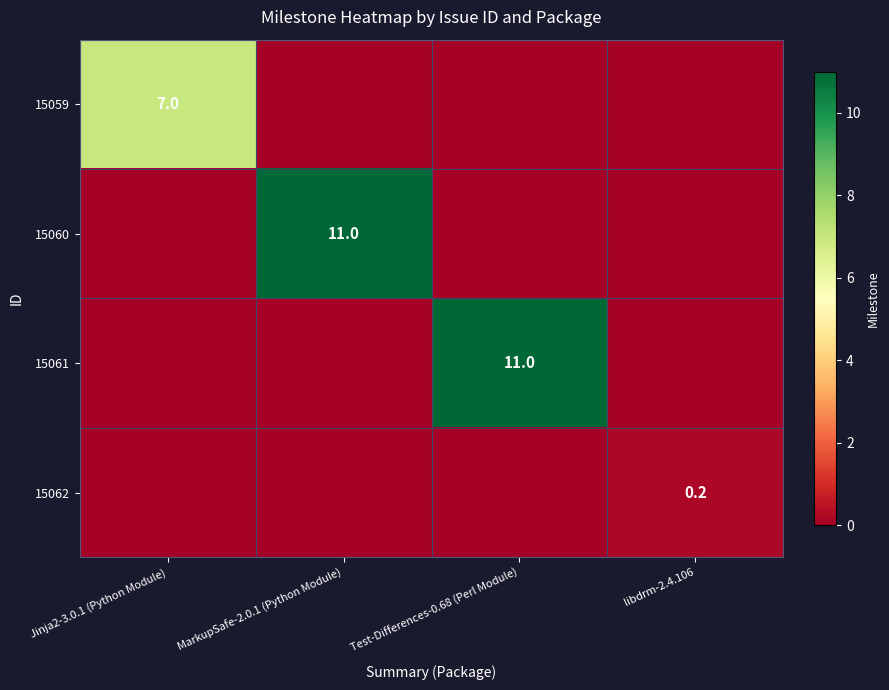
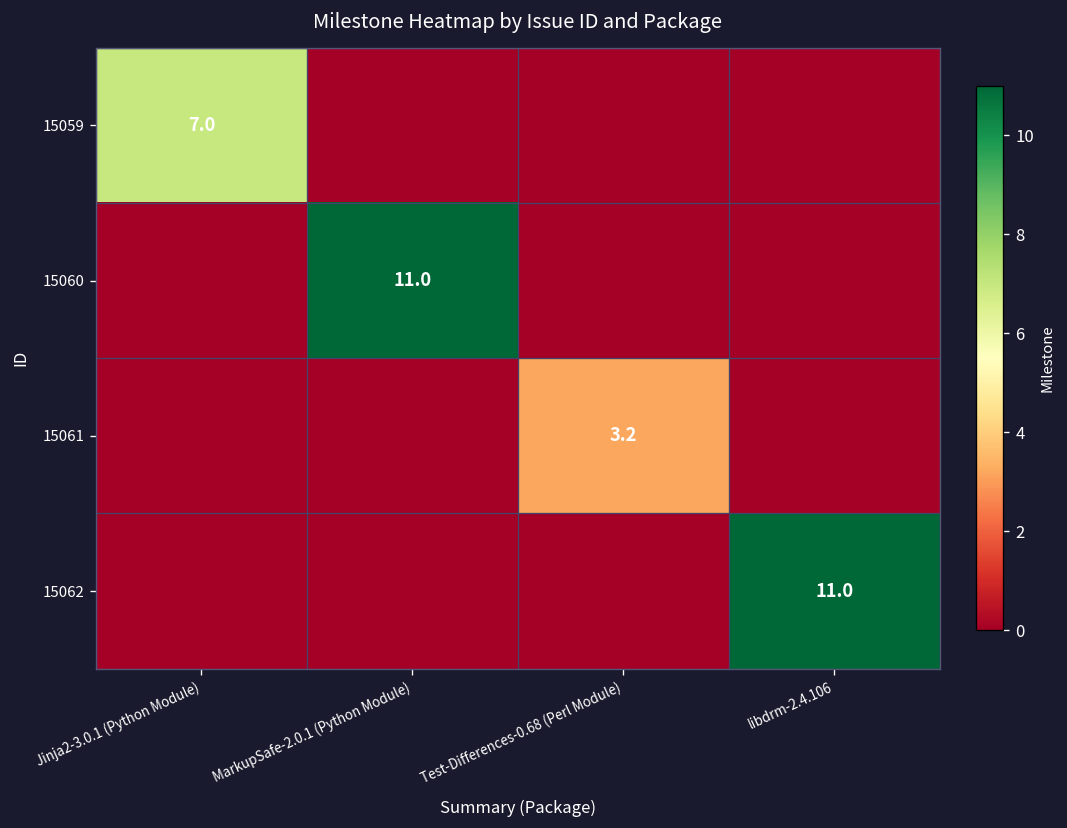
15061, Test-Differences-0.68 (Perl Module): 11.0 -> 3.2
15062, libdrm-2.4.106: 0.2 -> 11.0
